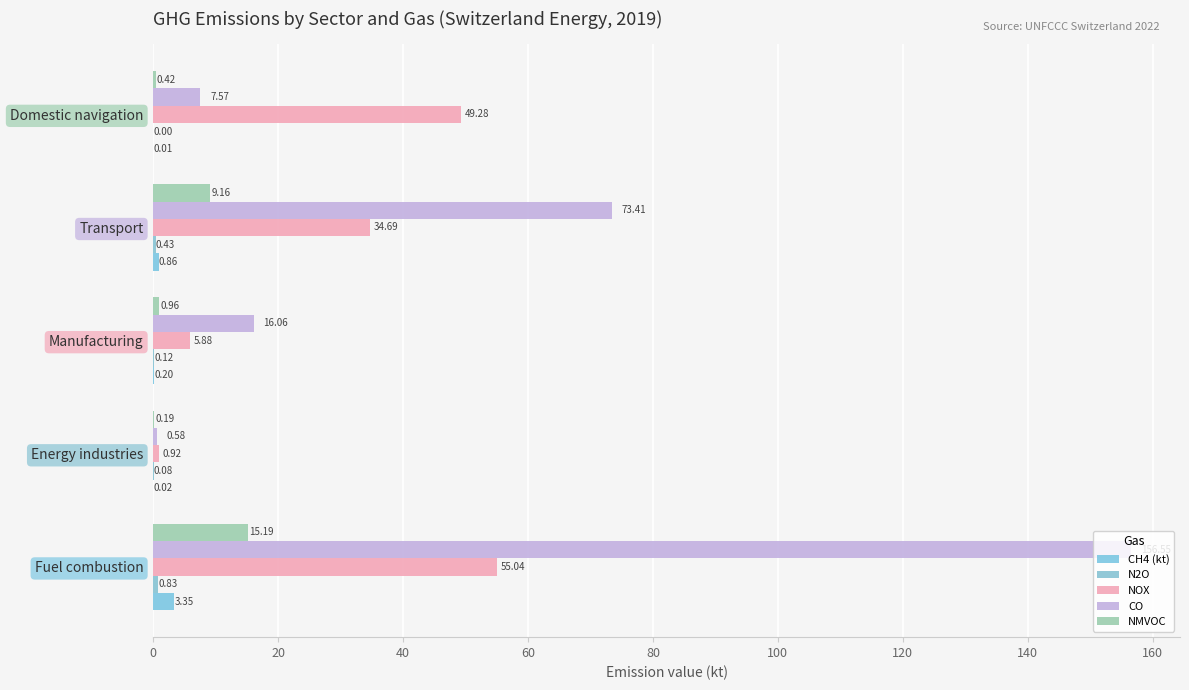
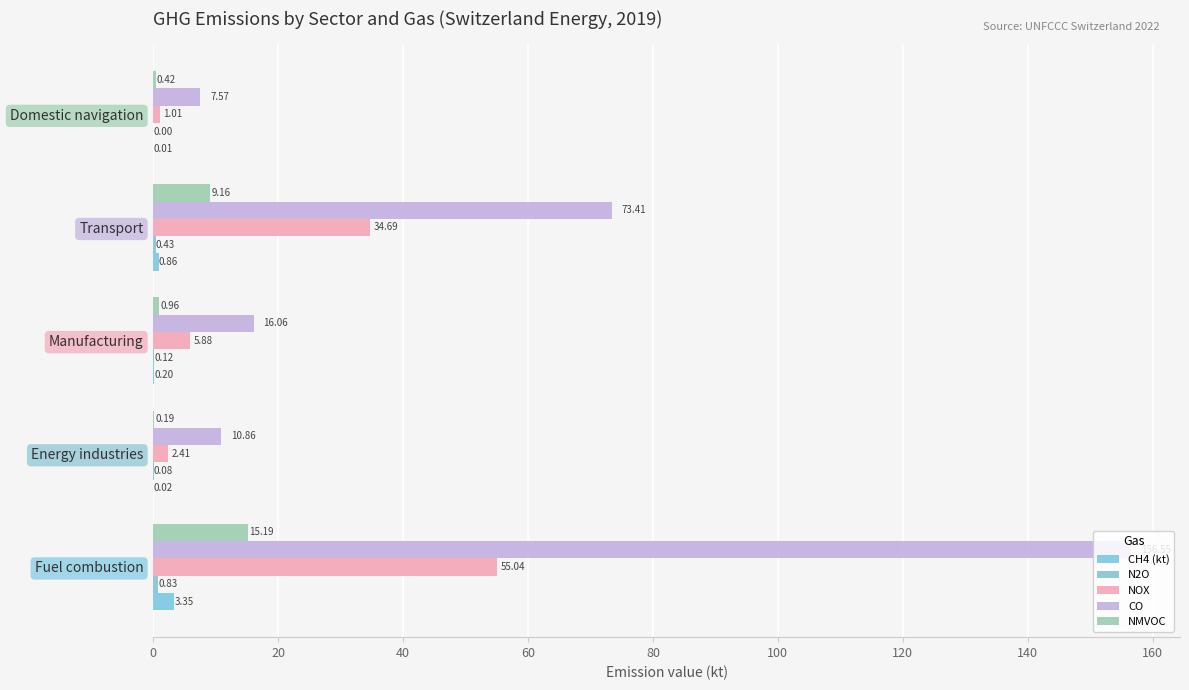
NOX, Domestic navigation: 49.28 -> 1.01
CO, Energy industries: 0.58 -> 10.86
NOX, Energy industries: 0.92 -> 2.41
